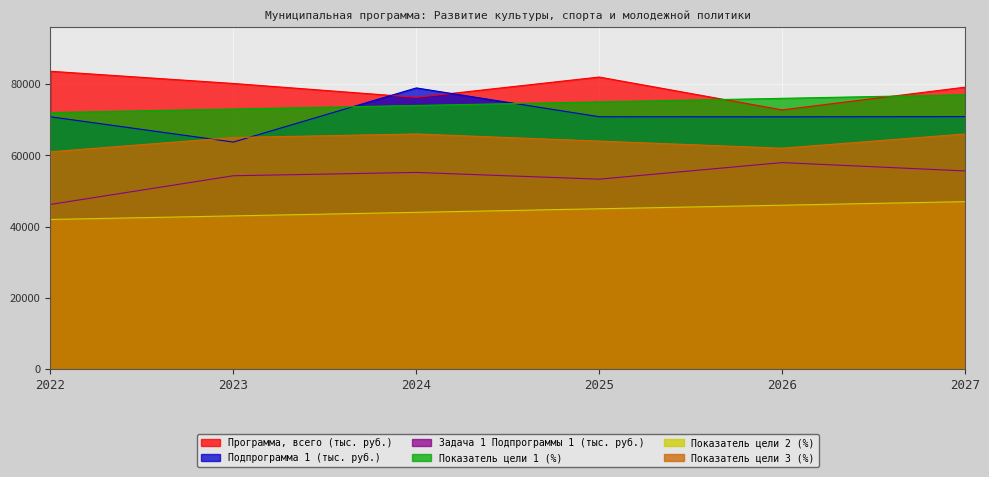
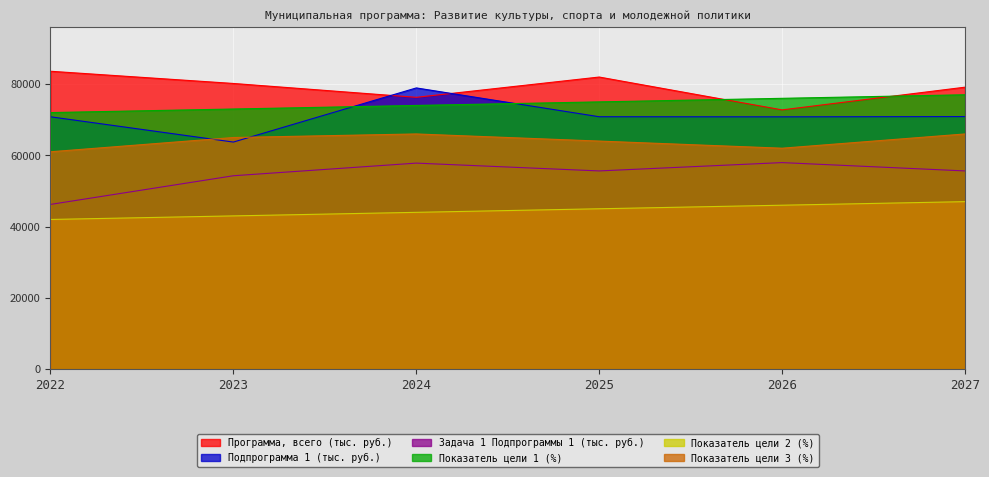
Задача 1 Подпрограммы 1 (тыс. руб.), 2024: 55000 -> 58000
Задача 1 Подпрограммы 1 (тыс. руб.), 2025: 53000 -> 56000
